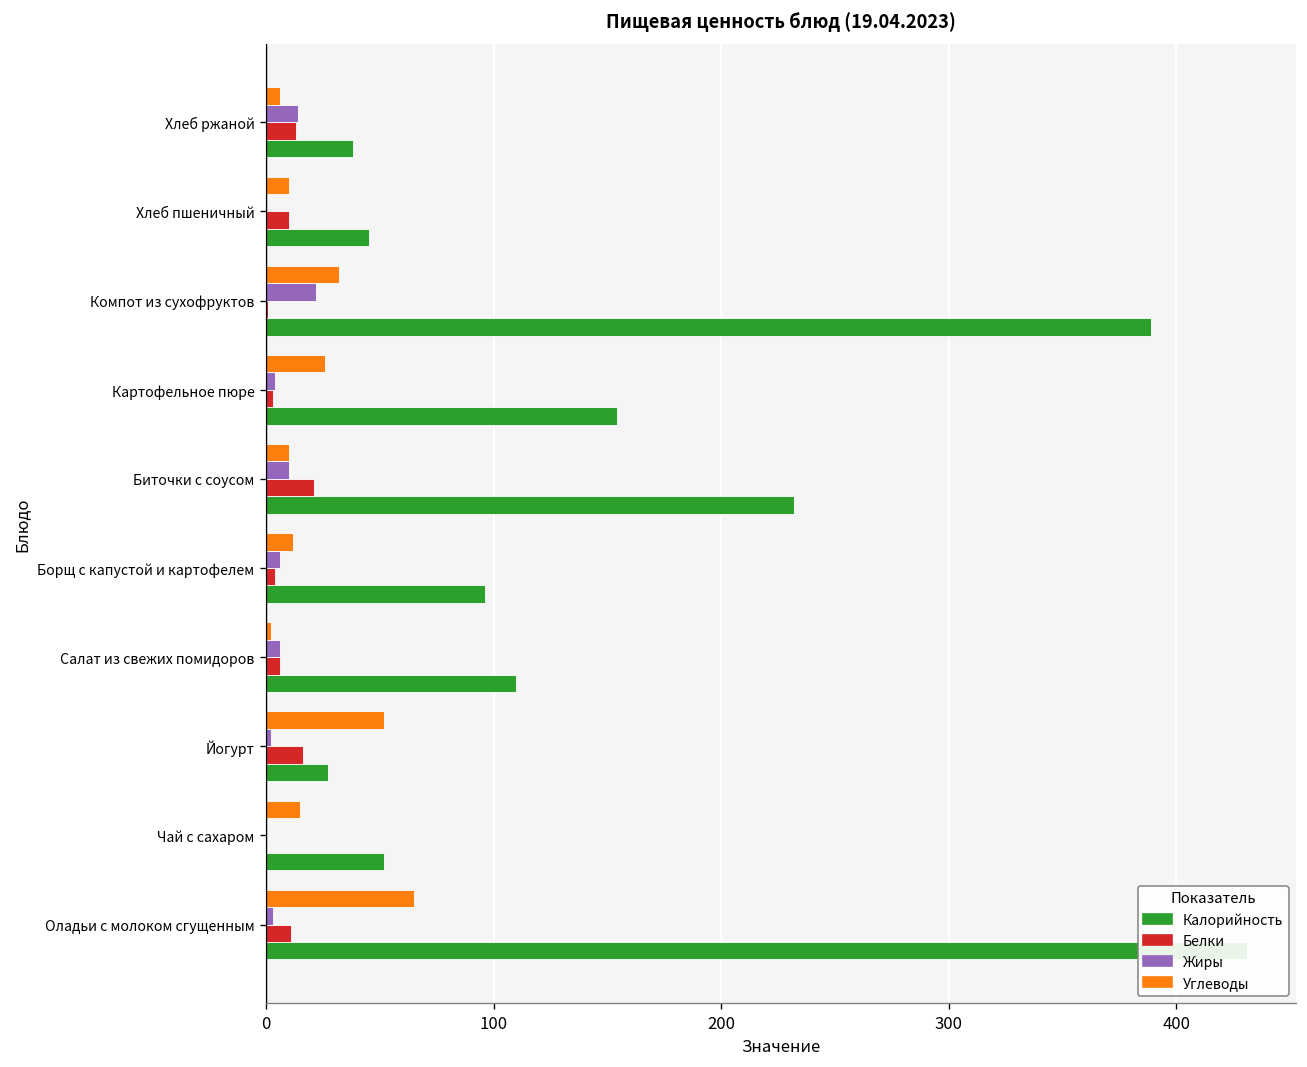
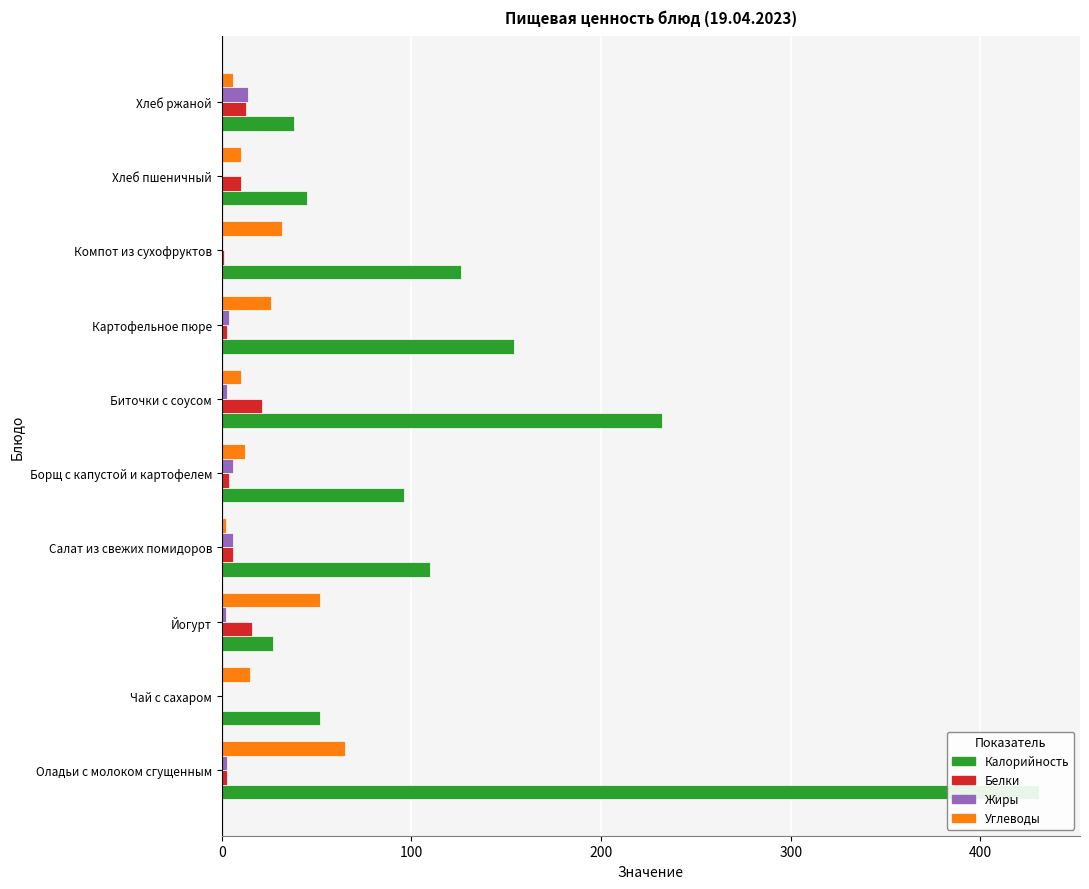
Жиры, Компот из сухофруктов: 22 -> 0
Калорийность, Компот из сухофруктов: 389 -> 126
Жиры, Биточки с соусом: 10 -> 3
Белки, Оладьи с молоком сгущенным: 11 -> 3
